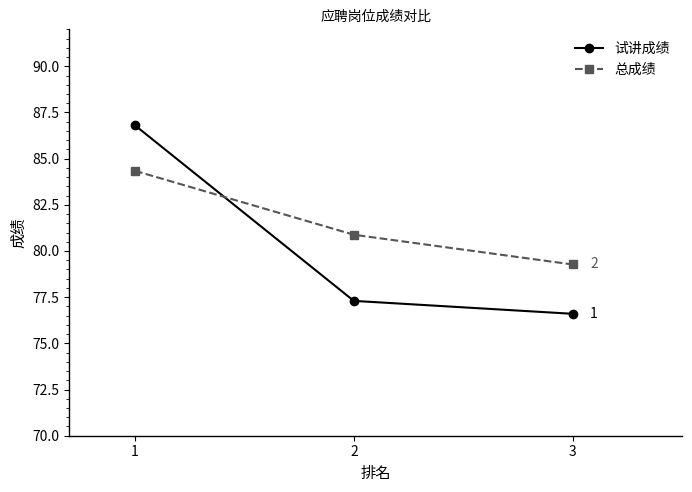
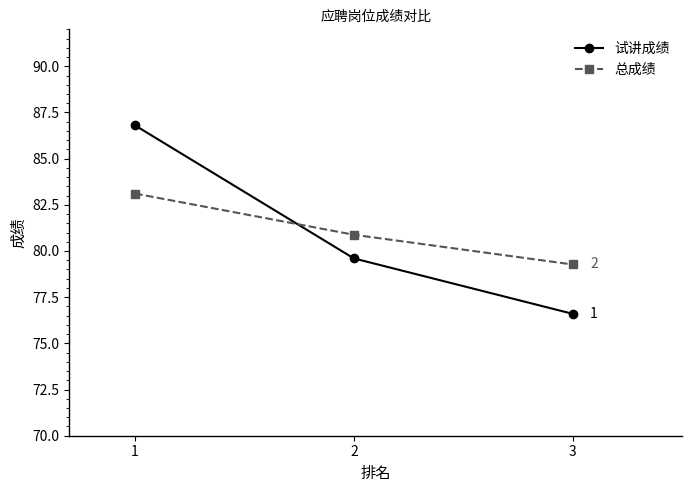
总成绩, 1: 84.3 -> 83.1
试讲成绩, 2: 77.3 -> 79.6
